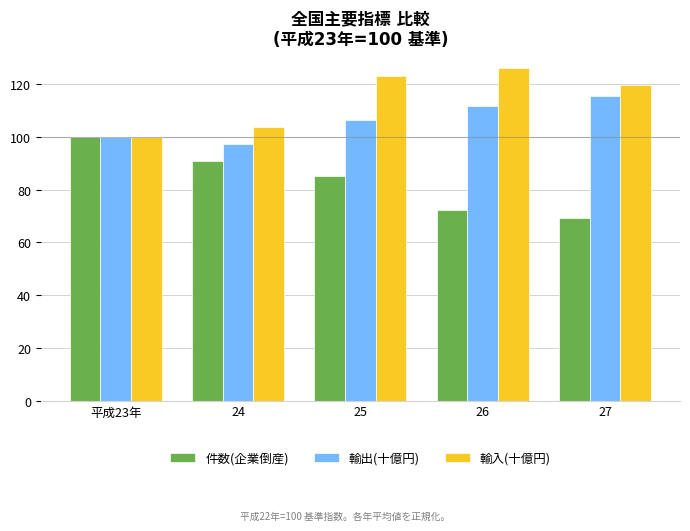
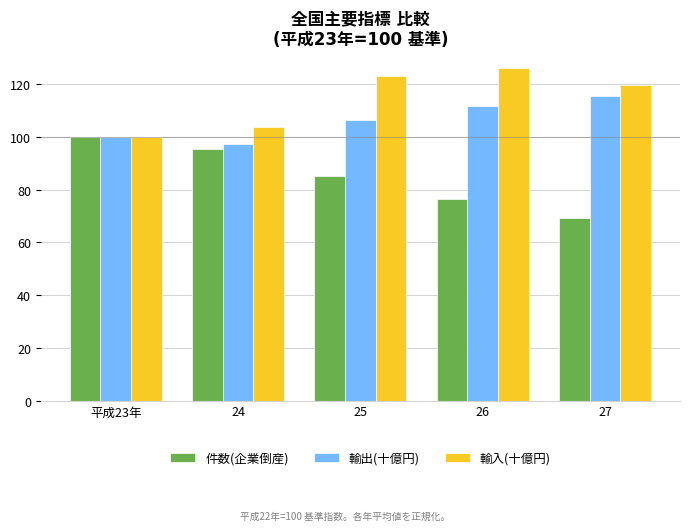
件数(企業倒産), 24: 91 -> 95
件数(企業倒産), 26: 72 -> 76
